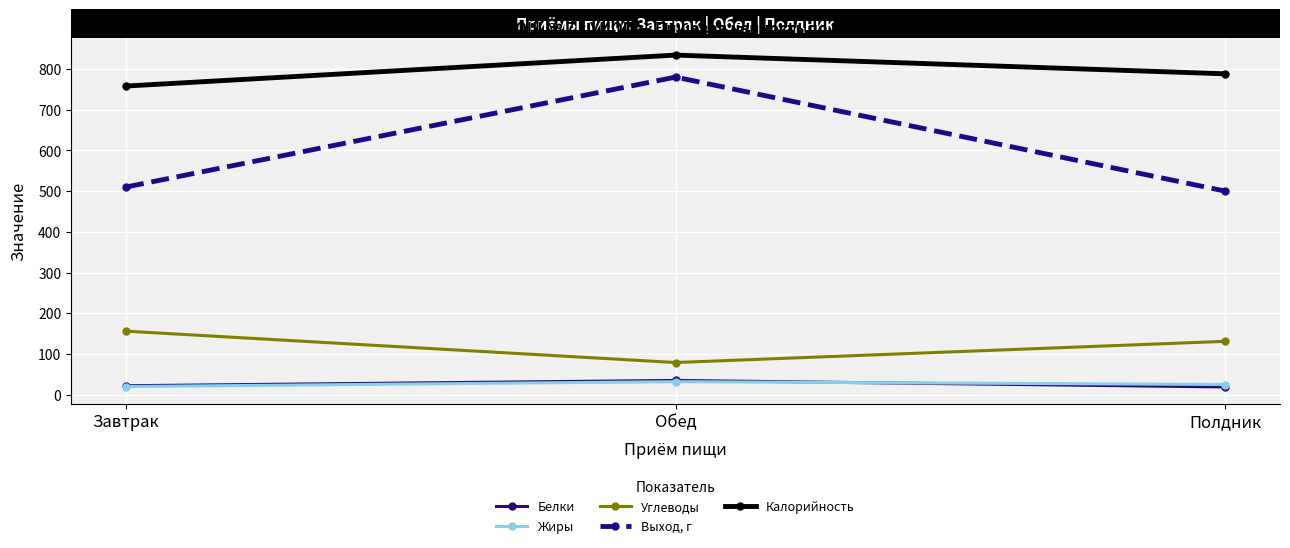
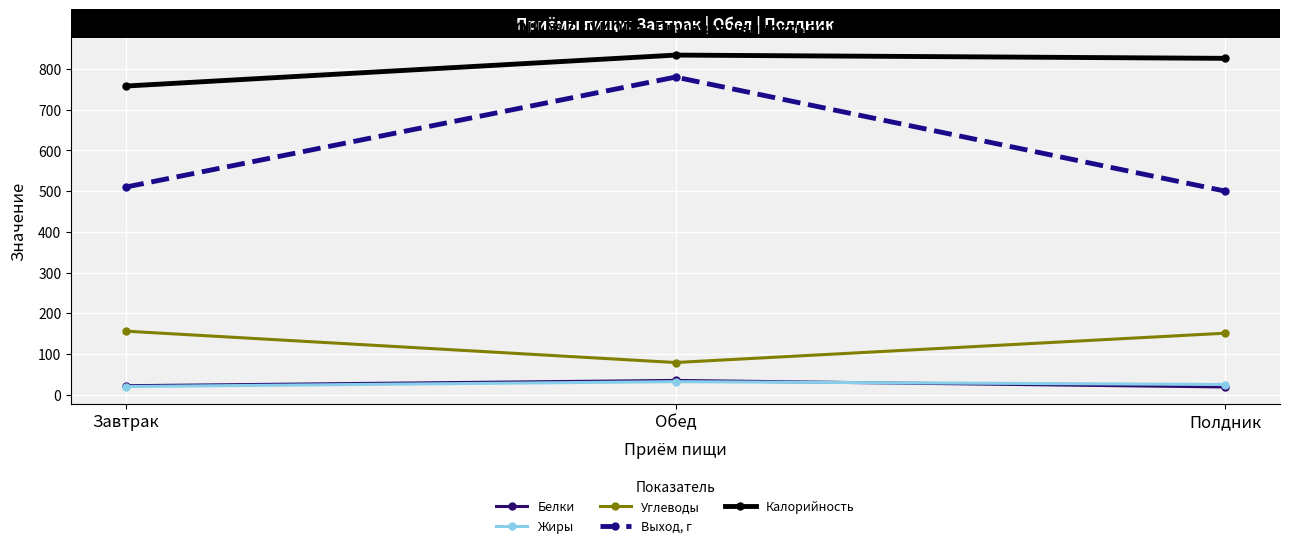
Углеводы, Полдник: 130 -> 150
Калорийность, Полдник: 790 -> 830
